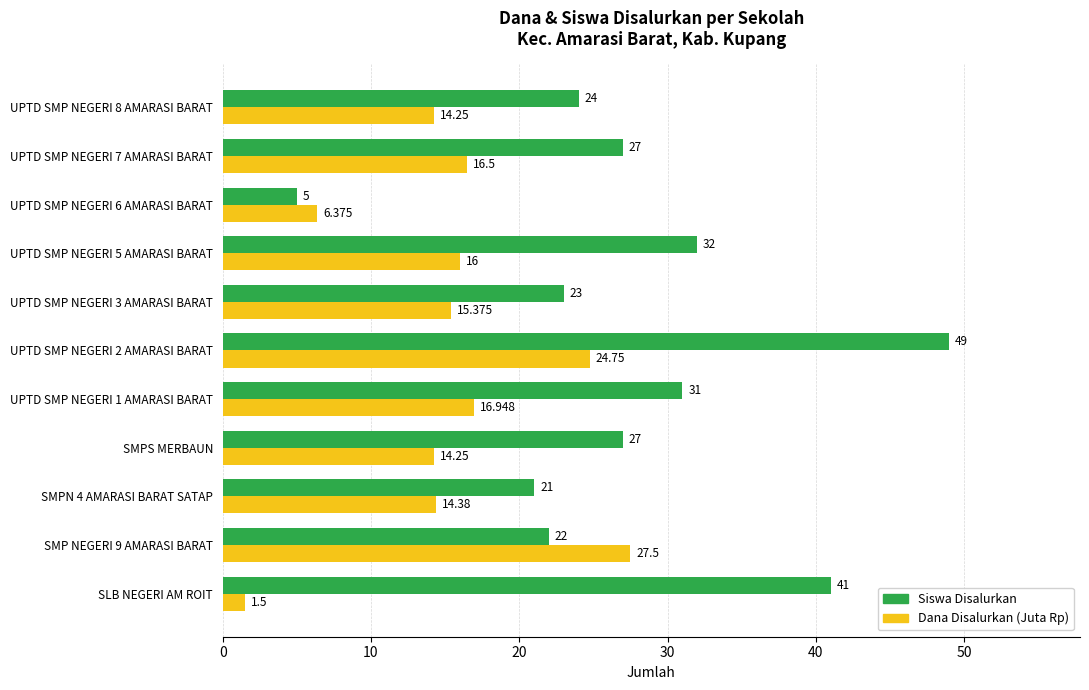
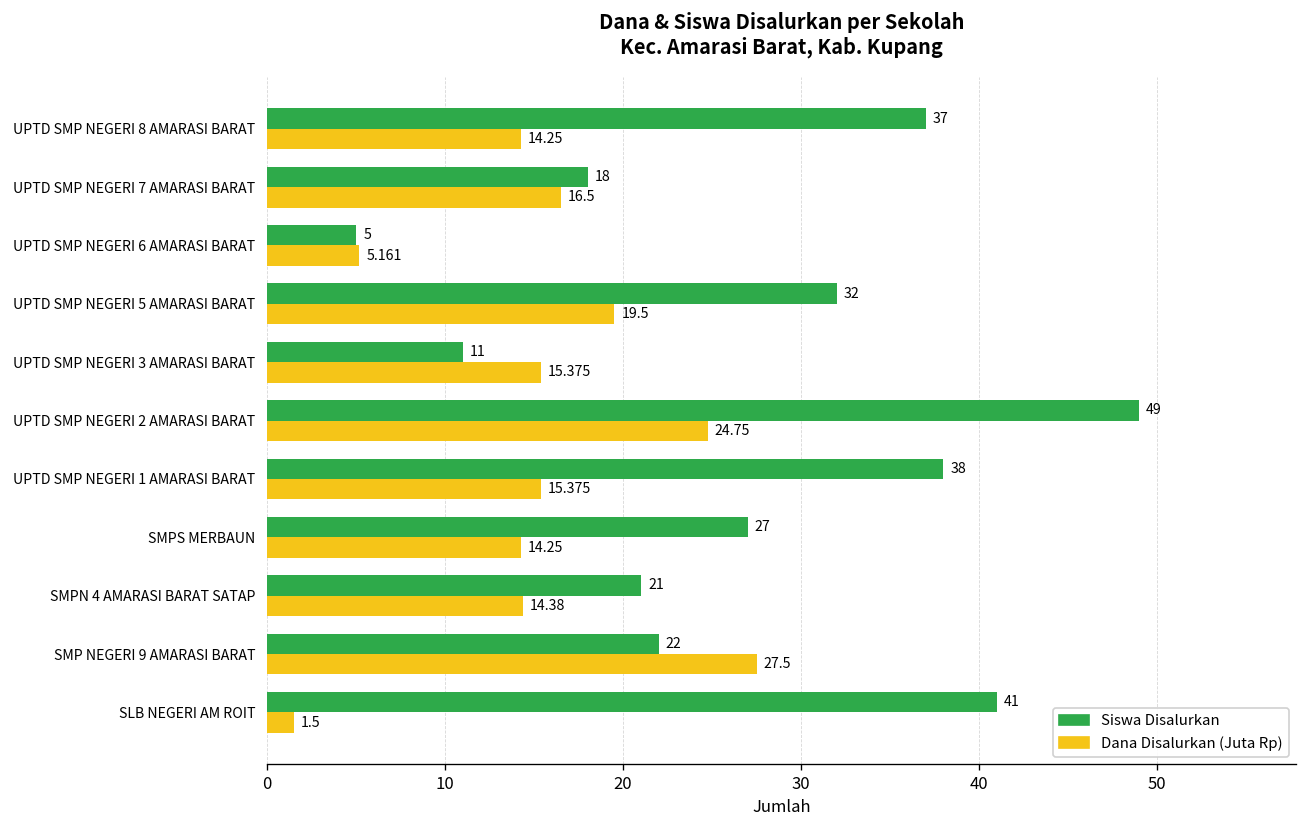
Siswa Disalurkan, UPTD SMP NEGERI 8 AMARASI BARAT: 24 -> 37
Siswa Disalurkan, UPTD SMP NEGERI 7 AMARASI BARAT: 27 -> 18
Dana Disalurkan (Juta Rp), UPTD SMP NEGERI 6 AMARASI BARAT: 6.375 -> 5.161
Dana Disalurkan (Juta Rp), UPTD SMP NEGERI 5 AMARASI BARAT: 16 -> 19.5
Siswa Disalurkan, UPTD SMP NEGERI 3 AMARASI BARAT: 23 -> 11
Siswa Disalurkan, UPTD SMP NEGERI 1 AMARASI BARAT: 31 -> 38
Dana Disalurkan (Juta Rp), UPTD SMP NEGERI 1 AMARASI BARAT: 16.948 -> 15.375
